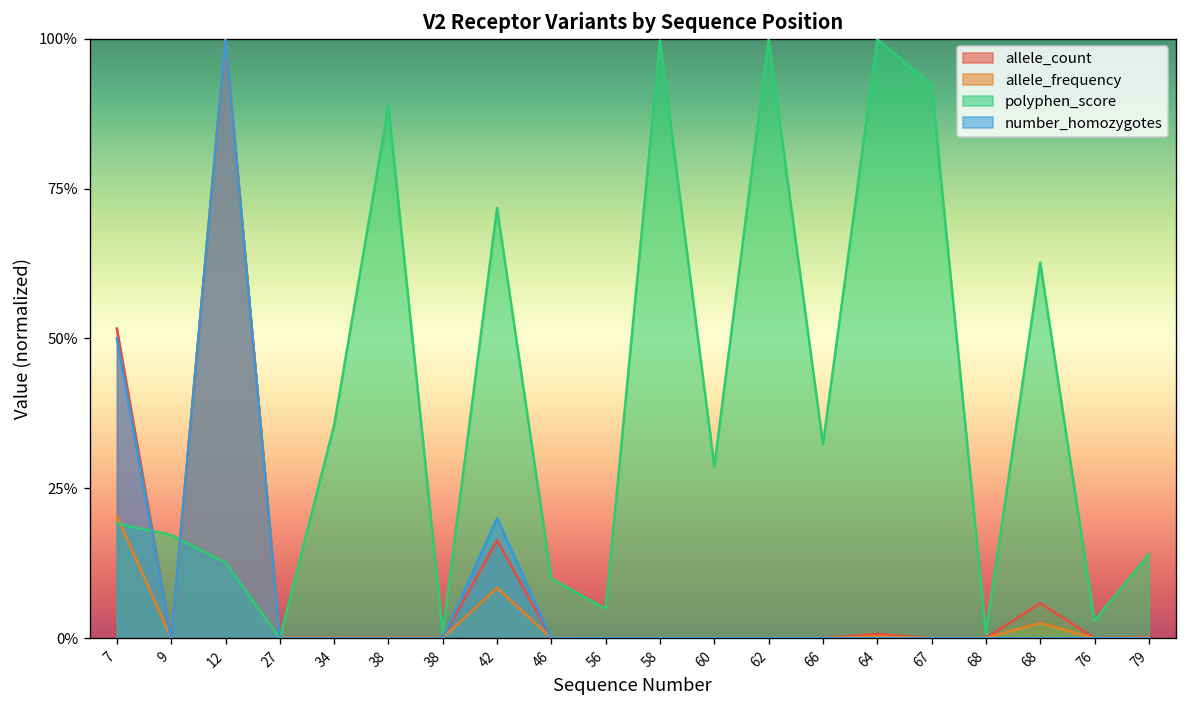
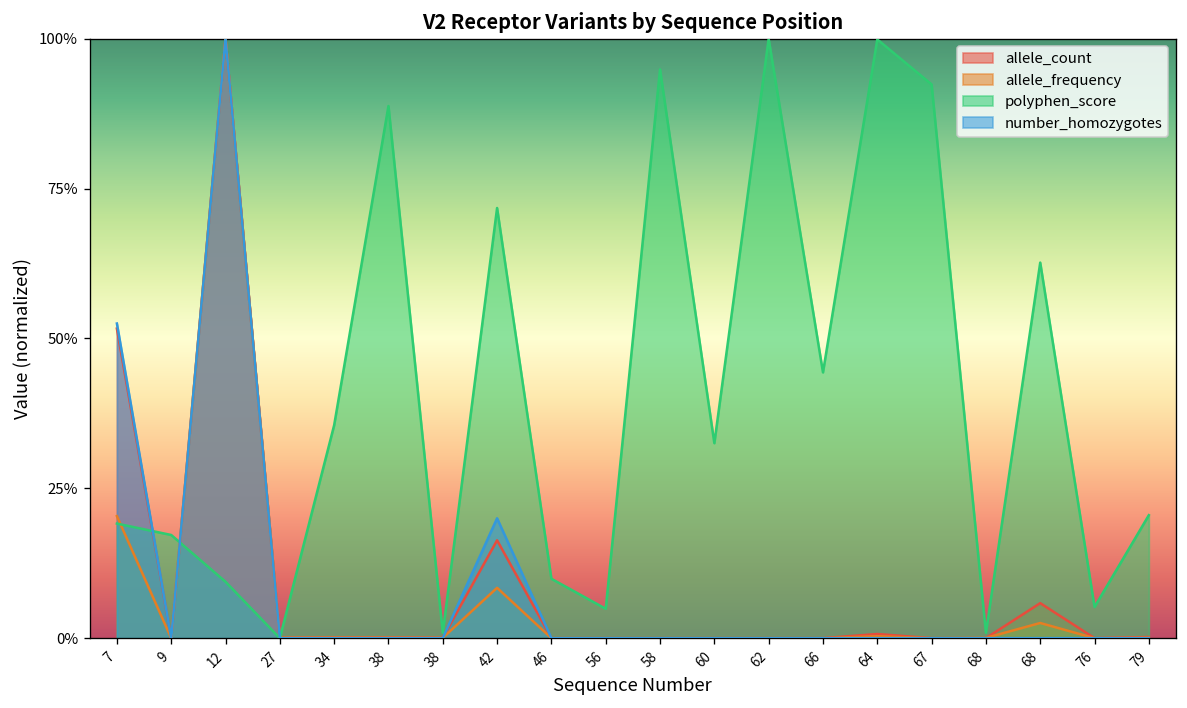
number_homozygotes, 7: 50% -> 53%
polyphen_score, 12: 13% -> 9%
polyphen_score, 58: 100% -> 95%
polyphen_score, 60: 29% -> 33%
polyphen_score, 66: 32% -> 44%
polyphen_score, 76: 3% -> 5%
polyphen_score, 79: 14% -> 21%
